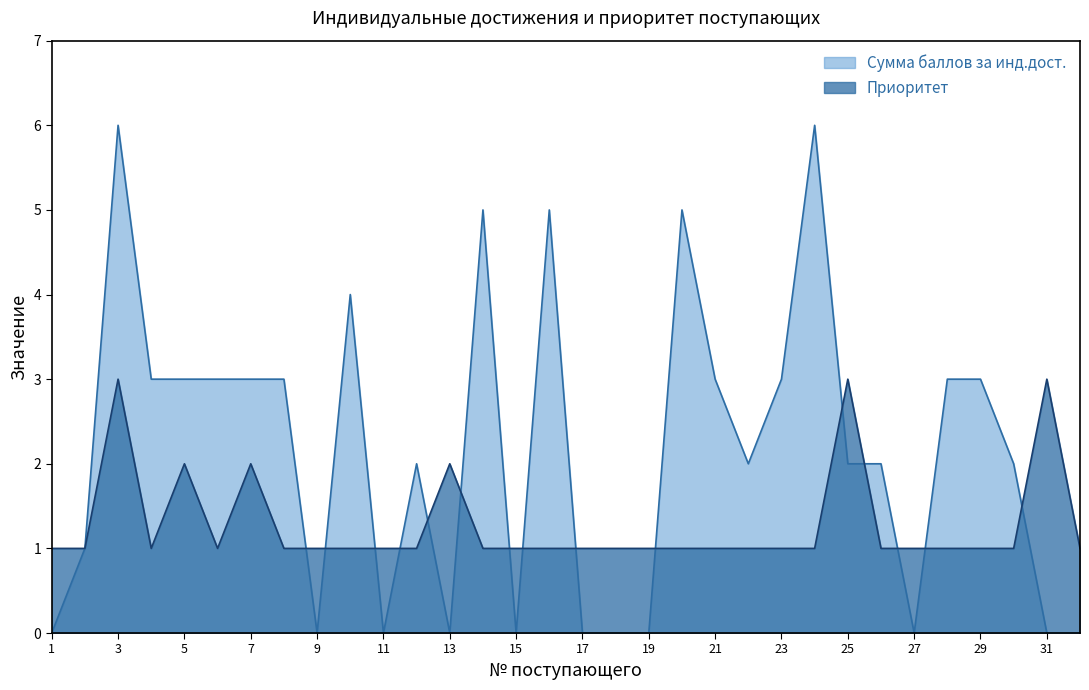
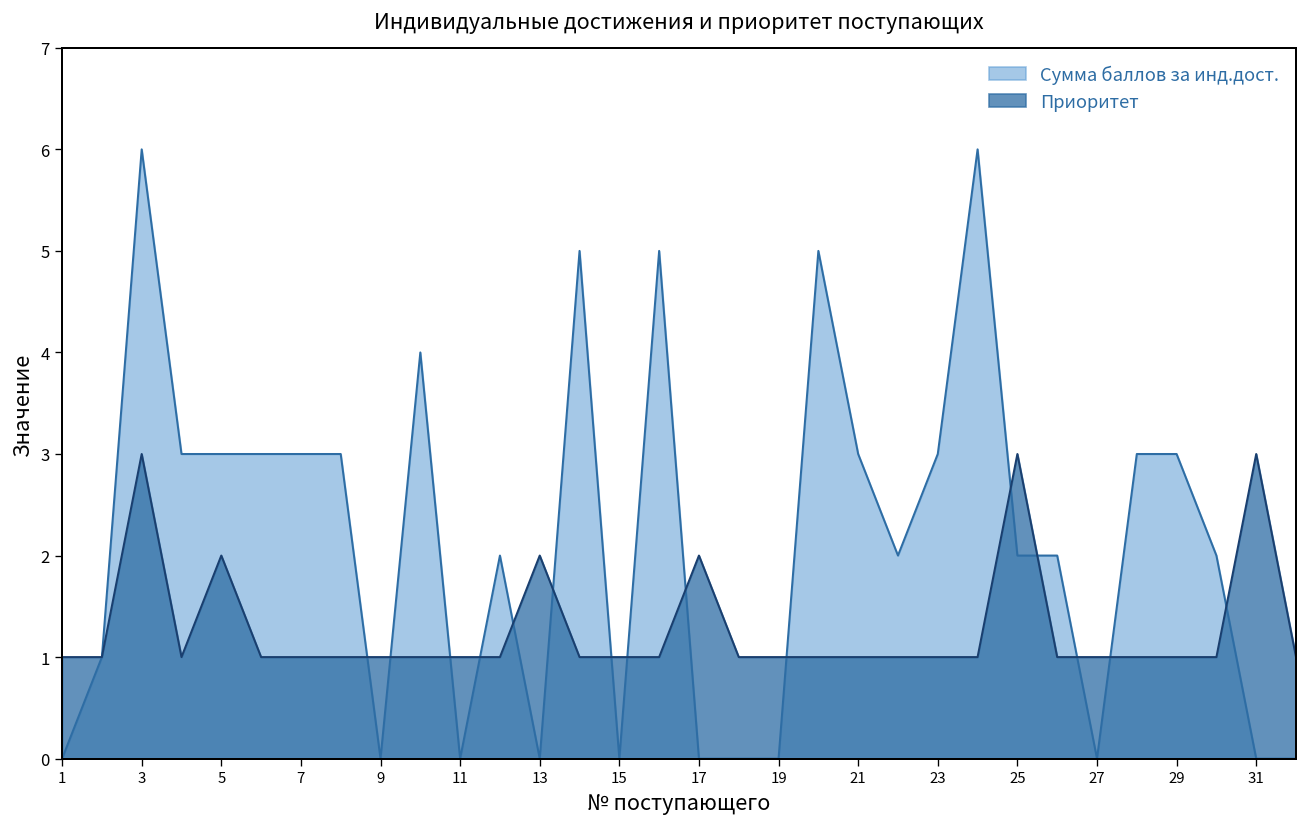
Приоритет, 7: 2 -> 1
Приоритет, 17: 1 -> 2
